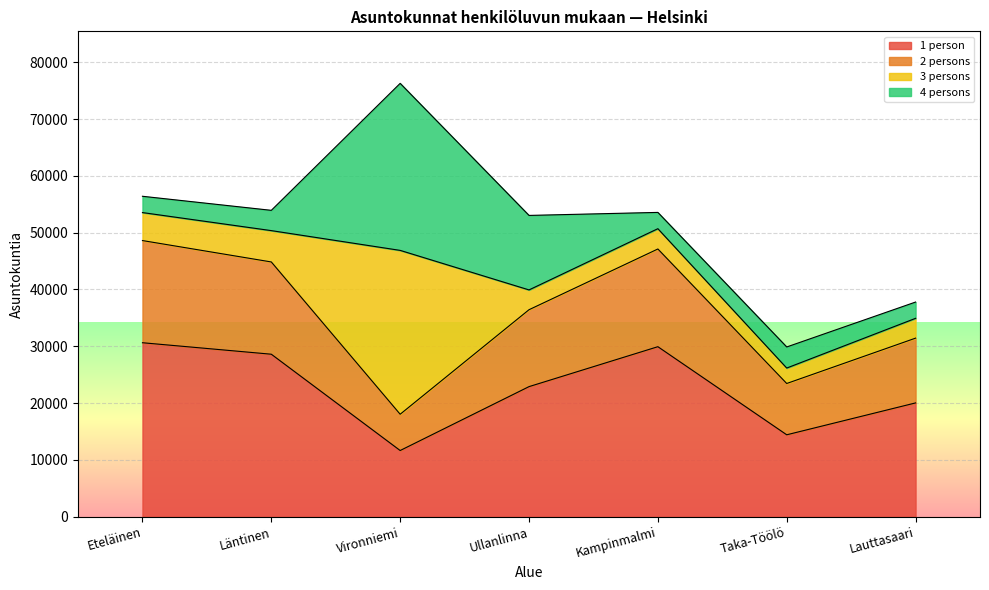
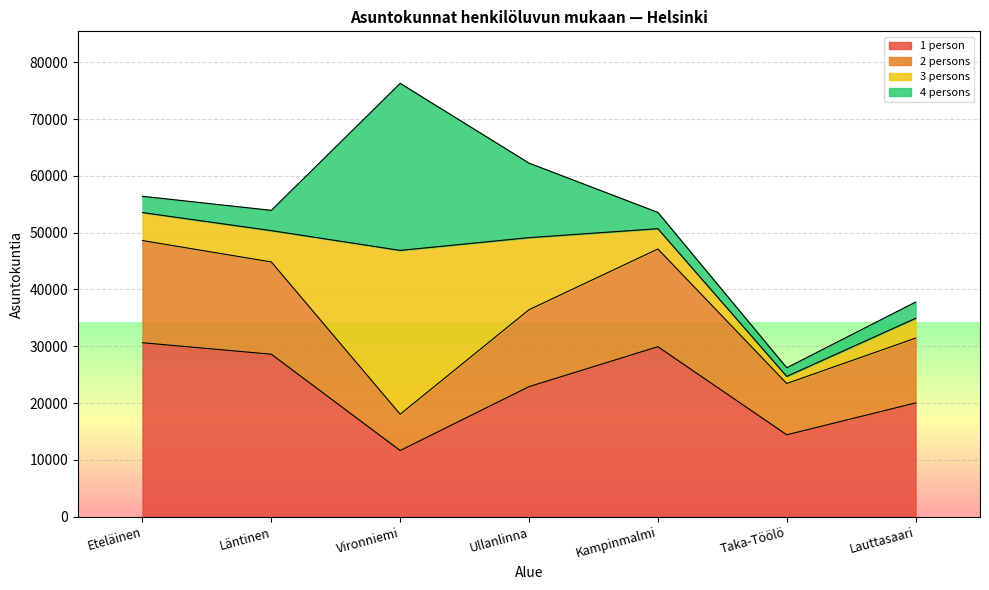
3 persons, Ullanlinna: 3000 -> 13000
3 persons, Taka-Töölö: 3000 -> 1000
4 persons, Taka-Töölö: 4000 -> 2000
